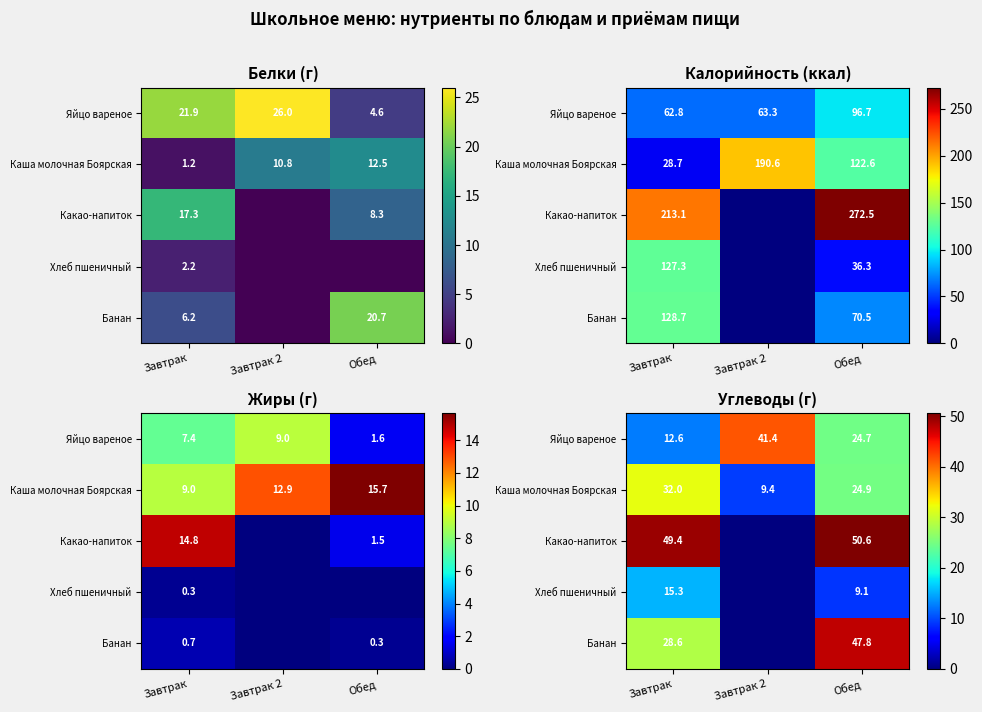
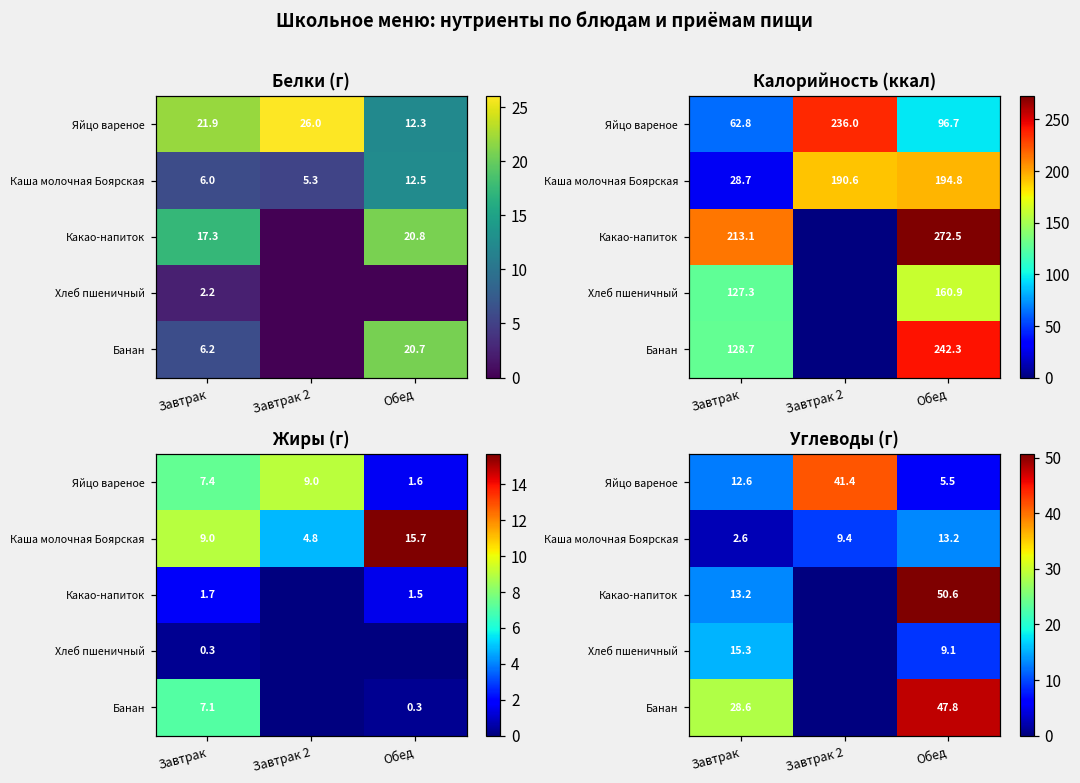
Белки (г), Яйцо вареное, Обед: 4.6 -> 12.3
Белки (г), Каша молочная Боярская, Завтрак: 1.2 -> 6.0
Белки (г), Каша молочная Боярская, Завтрак 2: 10.8 -> 5.3
Белки (г), Какао-напиток, Обед: 8.3 -> 20.8
Калорийность (ккал), Яйцо вареное, Завтрак 2: 63.3 -> 236.0
Калорийность (ккал), Каша молочная Боярская, Обед: 122.6 -> 194.8
Калорийность (ккал), Хлеб пшеничный, Обед: 36.3 -> 160.9
Калорийность (ккал), Банан, Обед: 70.5 -> 242.3
Жиры (г), Каша молочная Боярская, Завтрак 2: 12.9 -> 4.8
Жиры (г), Какао-напиток, Завтрак: 14.8 -> 1.7
Жиры (г), Банан, Завтрак: 0.7 -> 7.1
Углеводы (г), Яйцо вареное, Обед: 24.7 -> 5.5
Углеводы (г), Каша молочная Боярская, Завтрак: 32.0 -> 2.6
Углеводы (г), Каша молочная Боярская, Обед: 24.9 -> 13.2
Углеводы (г), Какао-напиток, Завтрак: 49.4 -> 13.2
